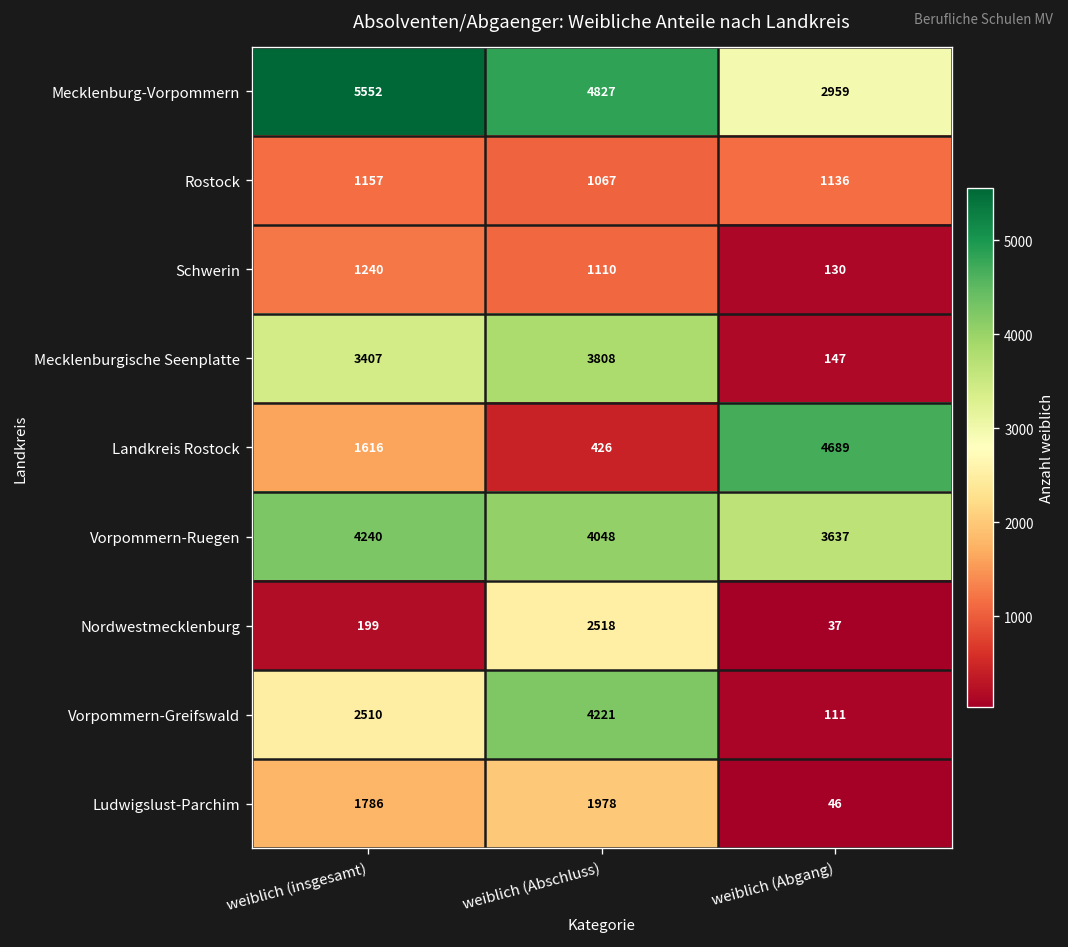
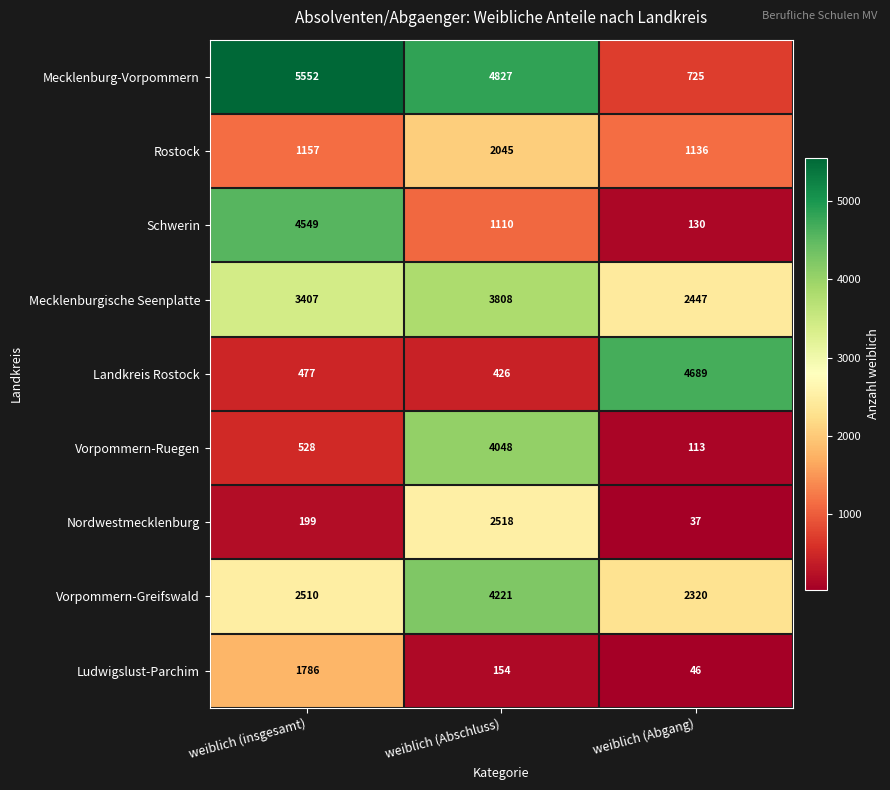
Mecklenburg-Vorpommern, weiblich (Abgang): 2959 -> 725
Rostock, weiblich (Abschluss): 1067 -> 2045
Schwerin, weiblich (insgesamt): 1240 -> 4549
Mecklenburgische Seenplatte, weiblich (Abgang): 147 -> 2447
Landkreis Rostock, weiblich (insgesamt): 1616 -> 477
Vorpommern-Ruegen, weiblich (insgesamt): 4240 -> 528
Vorpommern-Ruegen, weiblich (Abgang): 3637 -> 113
Vorpommern-Greifswald, weiblich (Abgang): 111 -> 2320
Ludwigslust-Parchim, weiblich (Abschluss): 1978 -> 154
